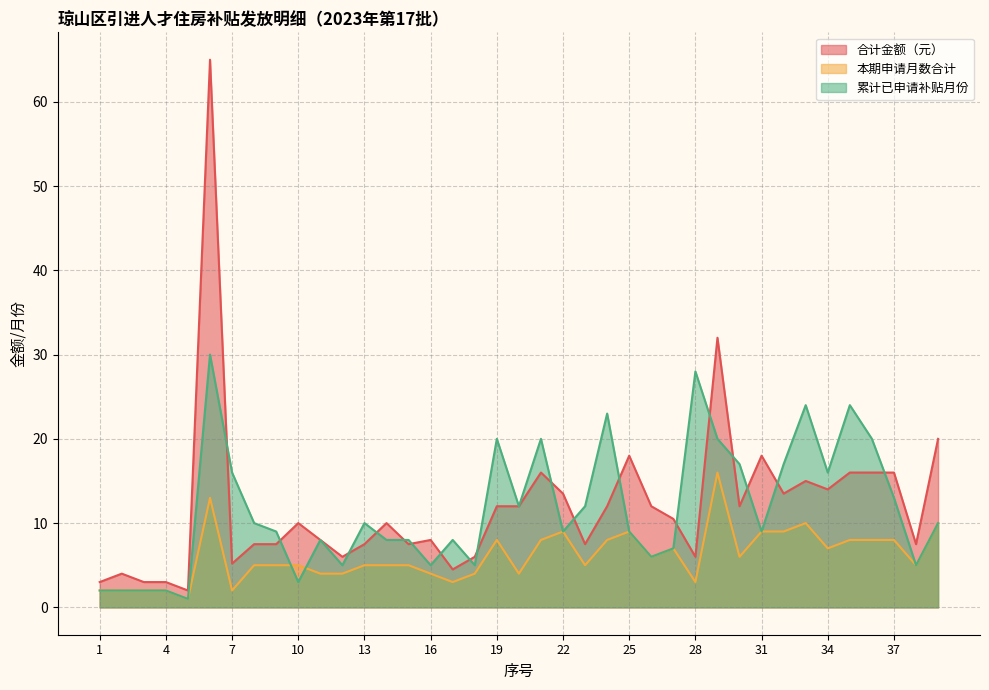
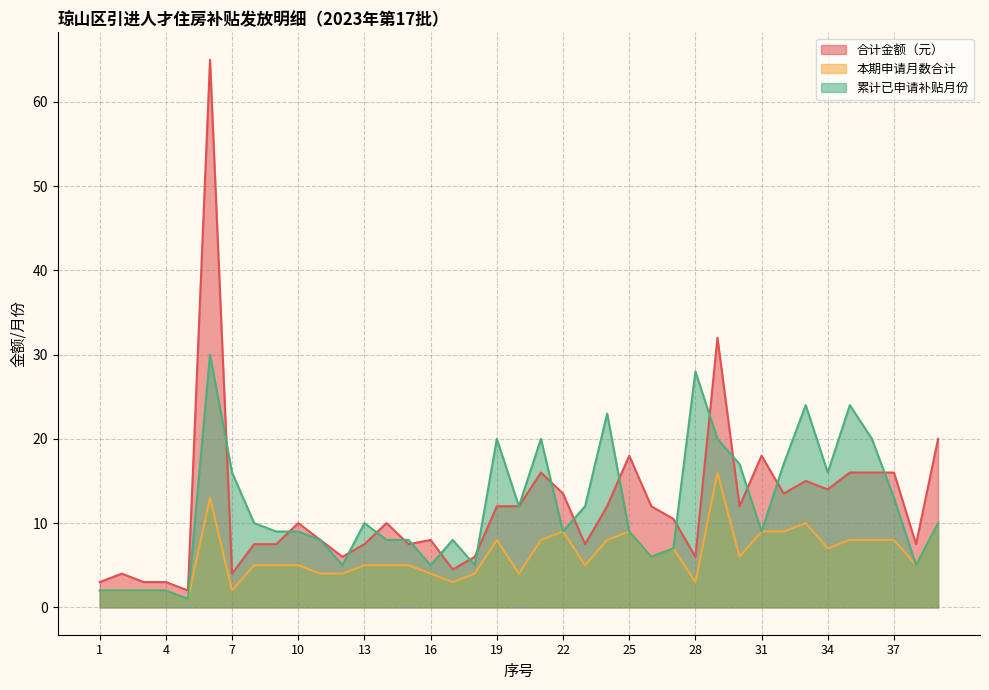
合计金额（元）, 7: 5 -> 4
累计已申请补贴月份, 10: 3 -> 9
